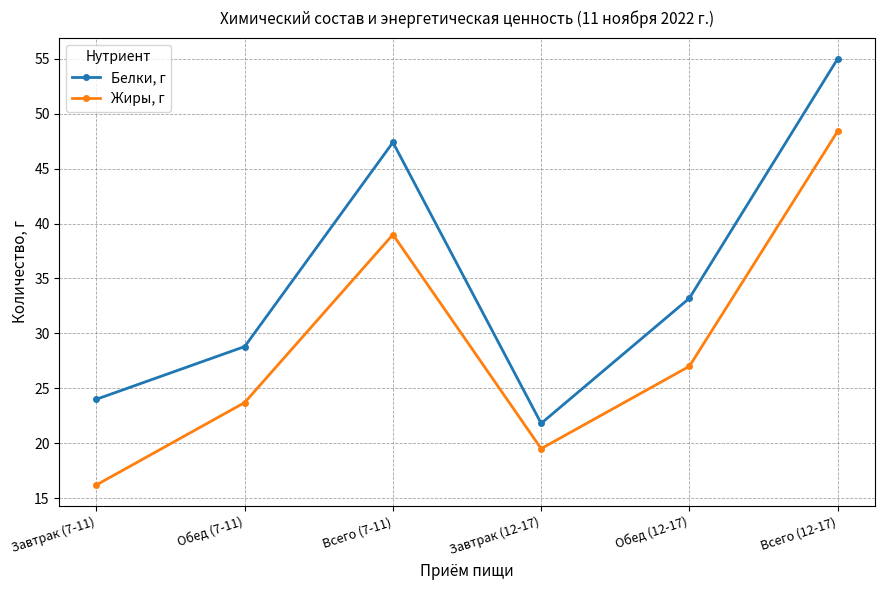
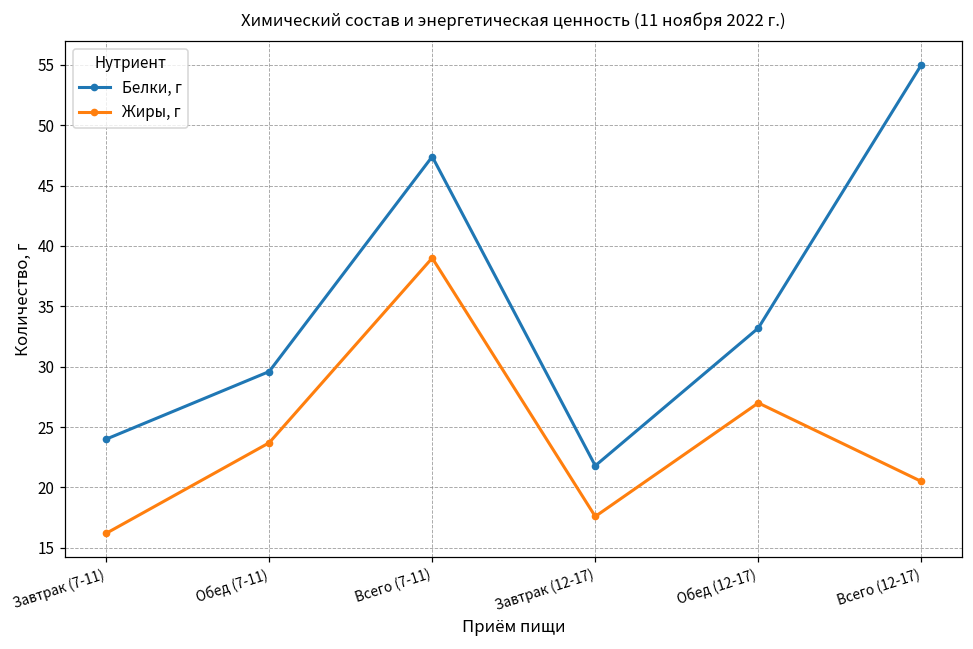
Белки, г, Обед (7-11): 28.8 -> 29.6
Жиры, г, Завтрак (12-17): 19.5 -> 17.6
Жиры, г, Всего (12-17): 48.4 -> 20.5
